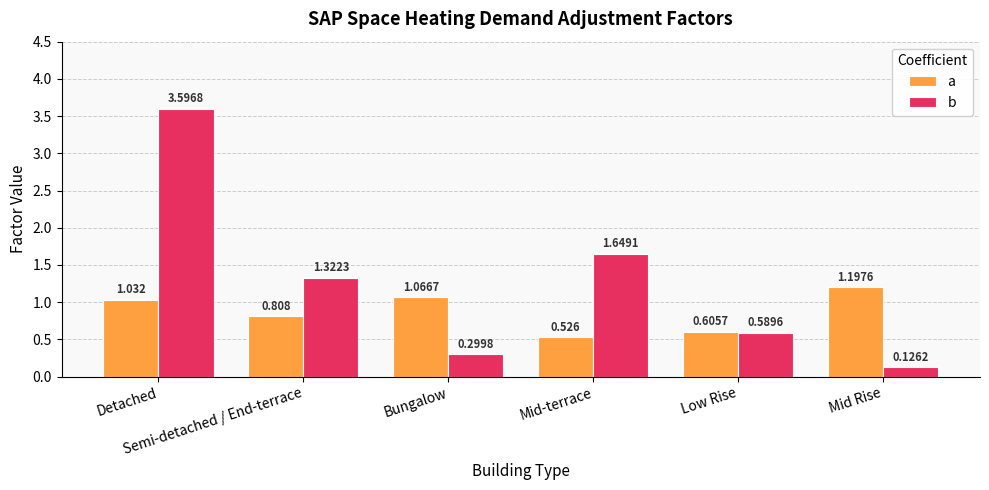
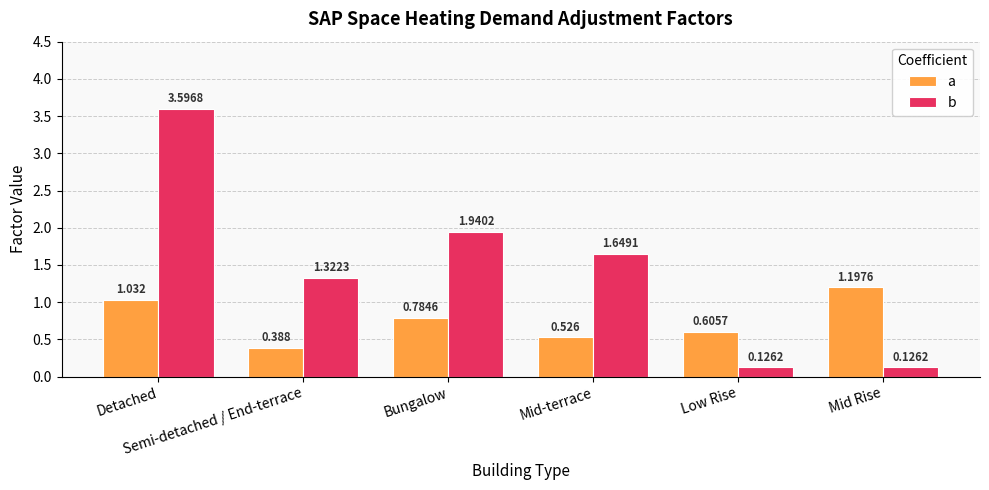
a, Semi-detached / End-terrace: 0.808 -> 0.388
a, Bungalow: 1.0667 -> 0.7846
b, Bungalow: 0.2998 -> 1.9402
b, Low Rise: 0.5896 -> 0.1262
